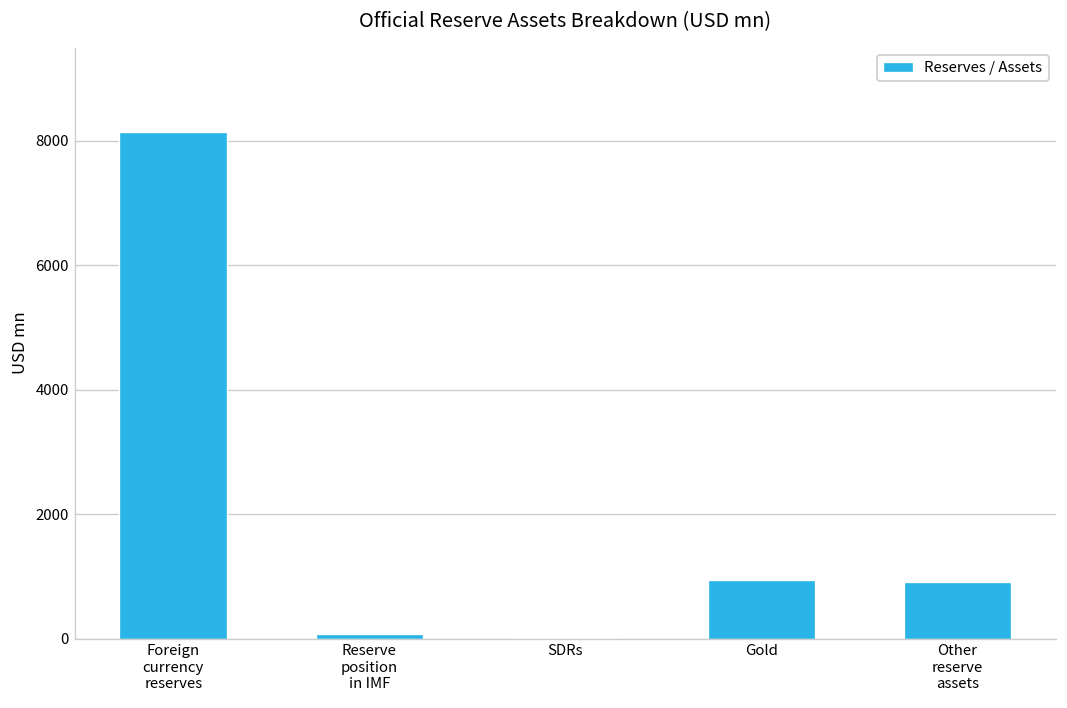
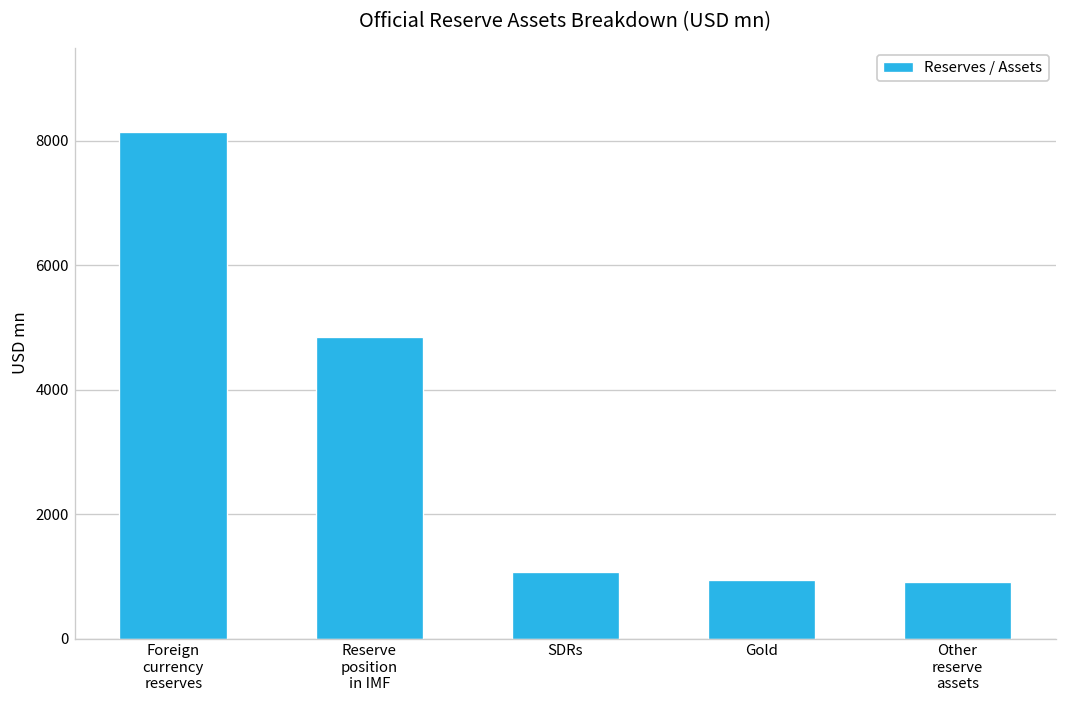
Reserve position in IMF: 100 -> 4800
SDRs: 0 -> 1100
